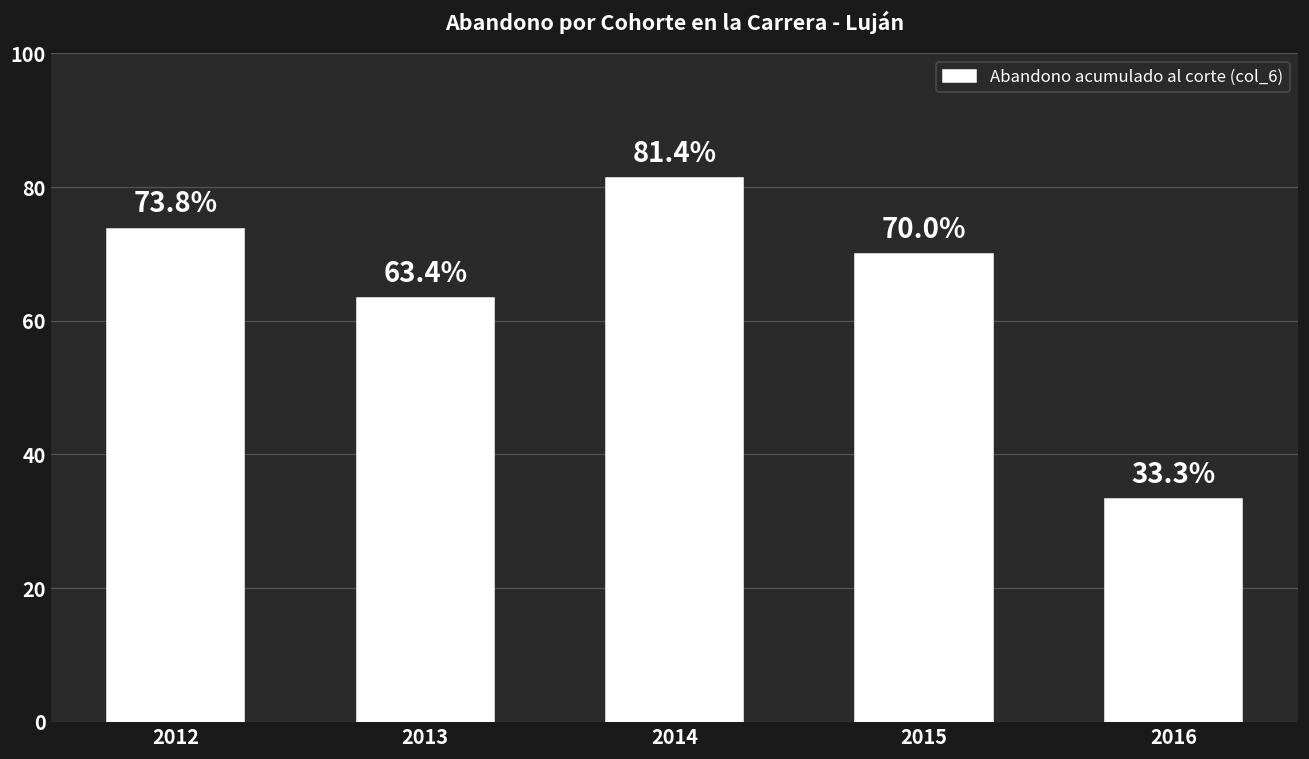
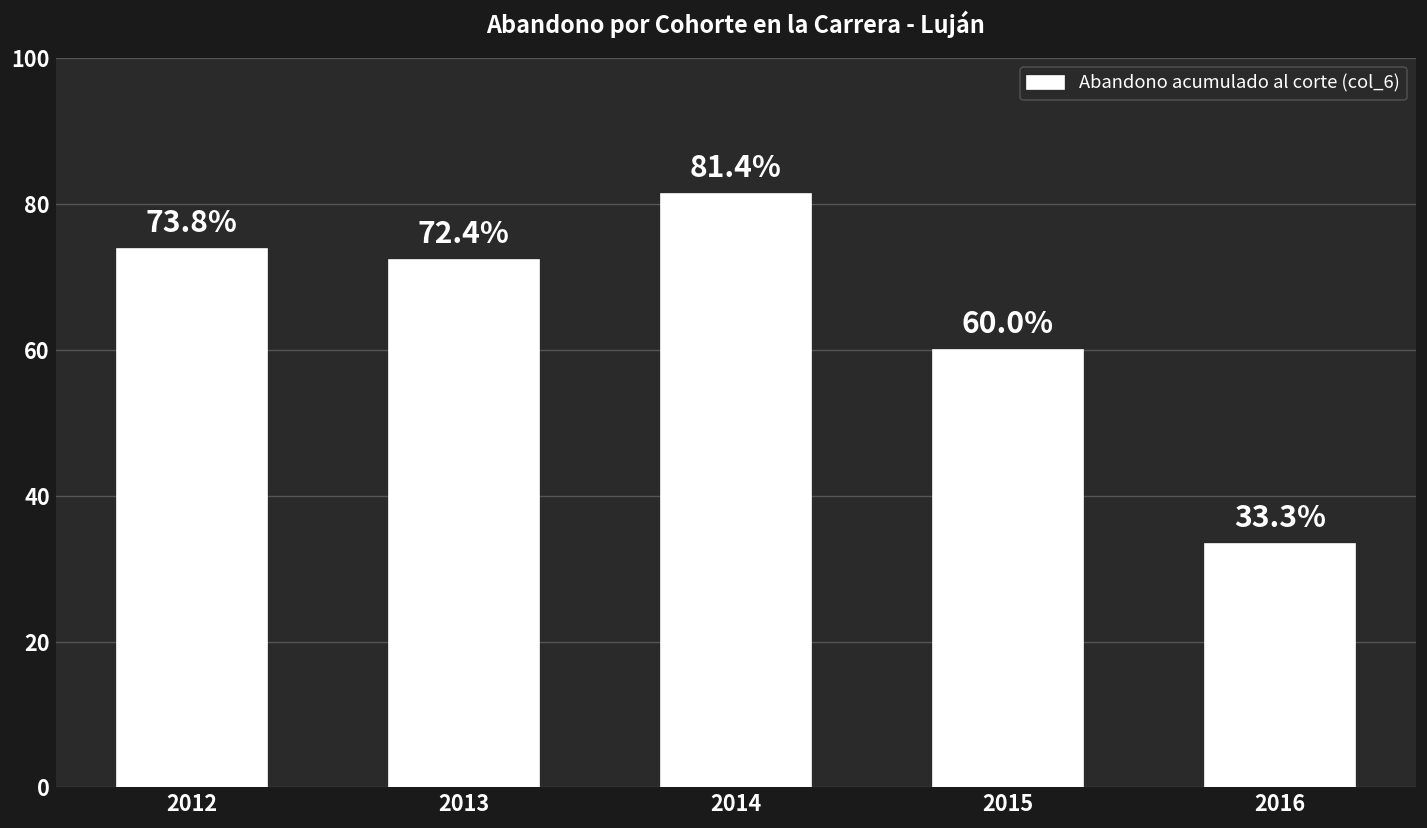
2013: 63.4% -> 72.4%
2015: 70.0% -> 60.0%
